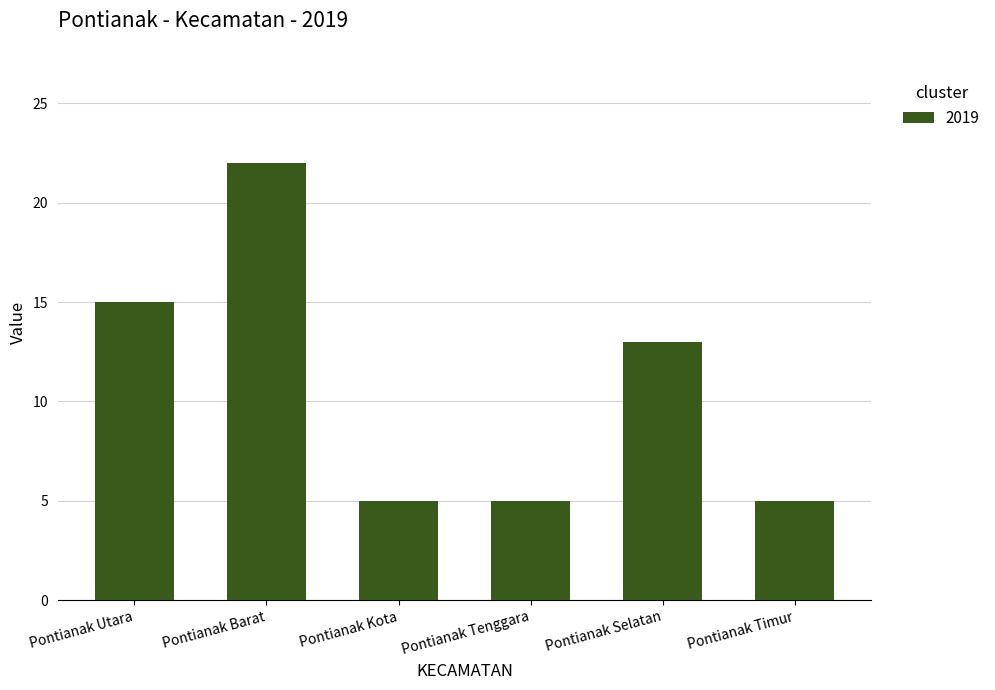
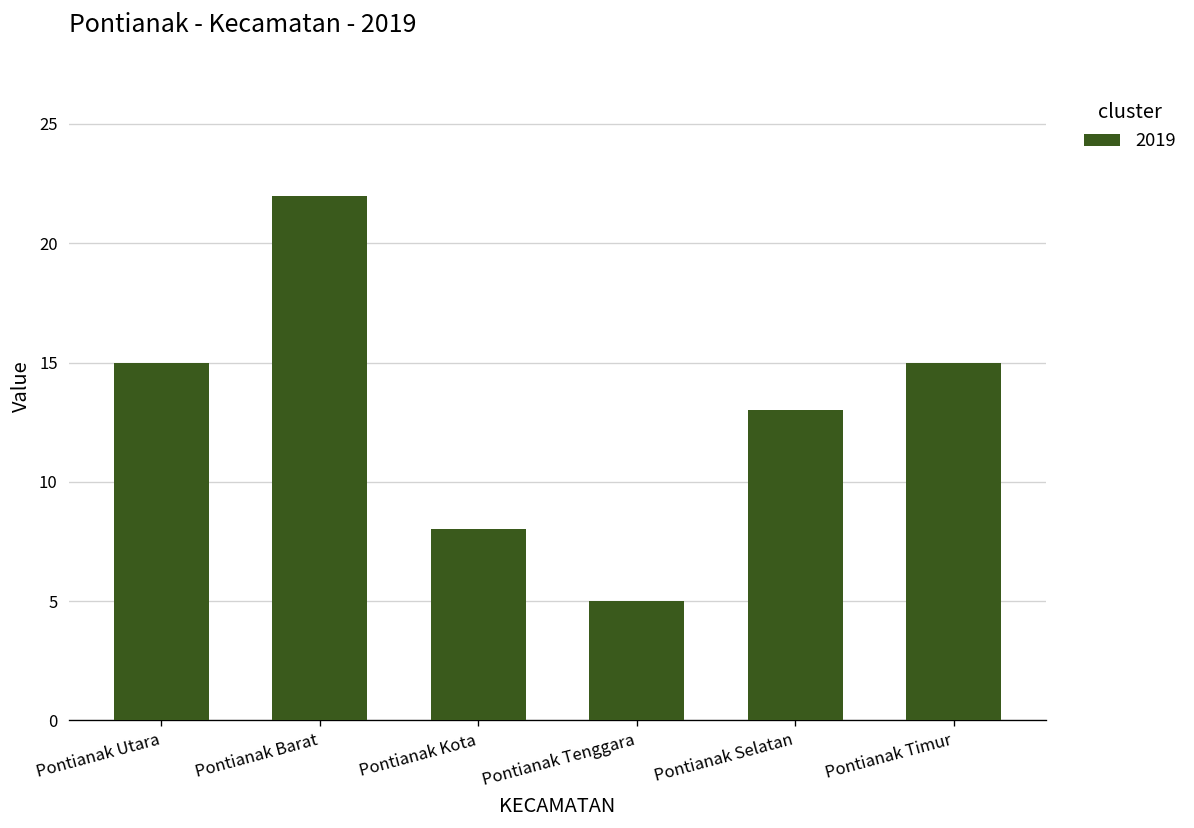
Pontianak Kota: 5 -> 8
Pontianak Timur: 5 -> 15
